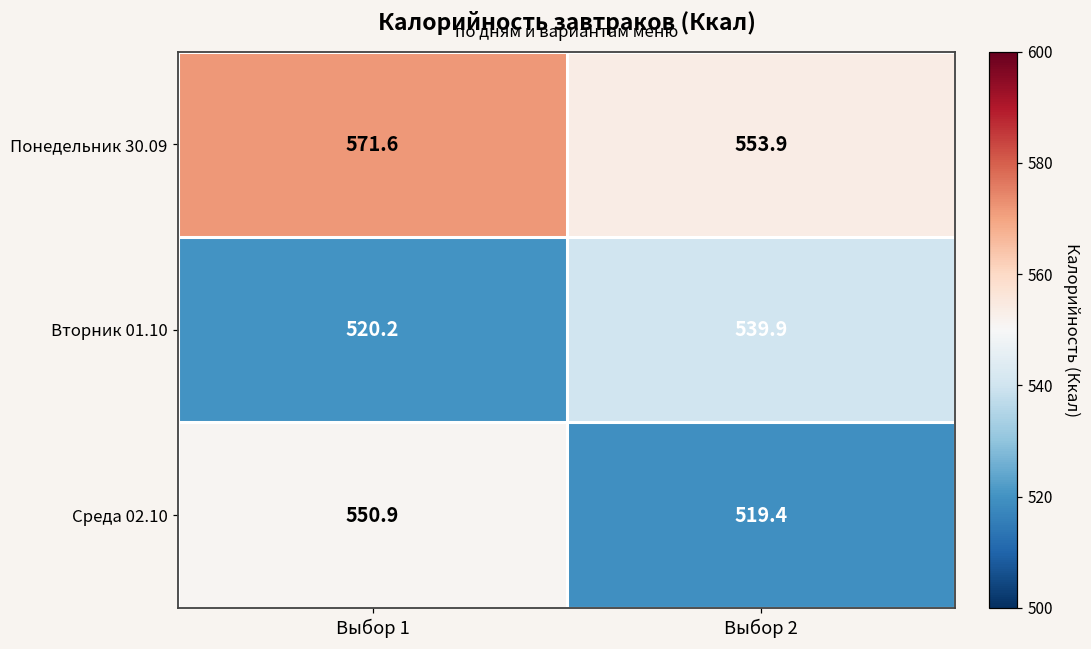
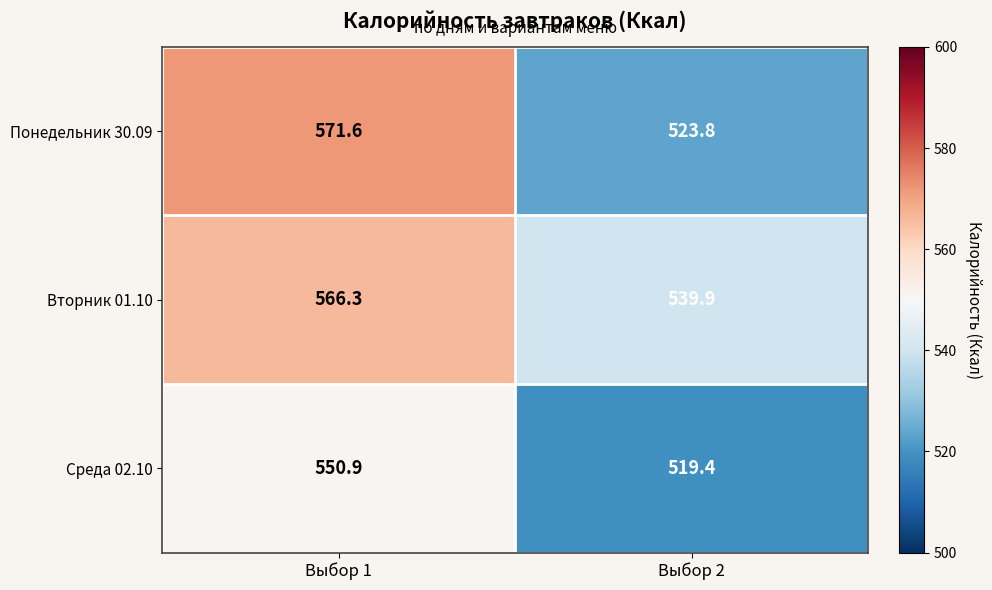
Понедельник 30.09, Выбор 2: 553.9 -> 523.8
Вторник 01.10, Выбор 1: 520.2 -> 566.3
